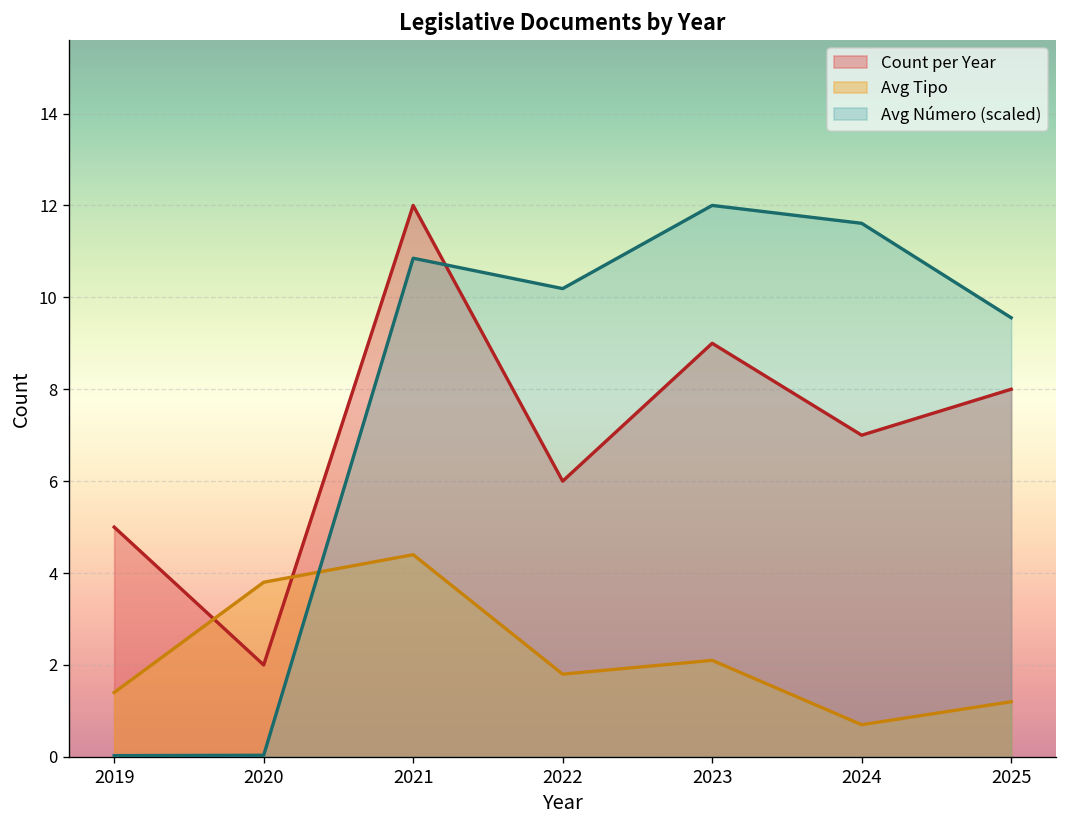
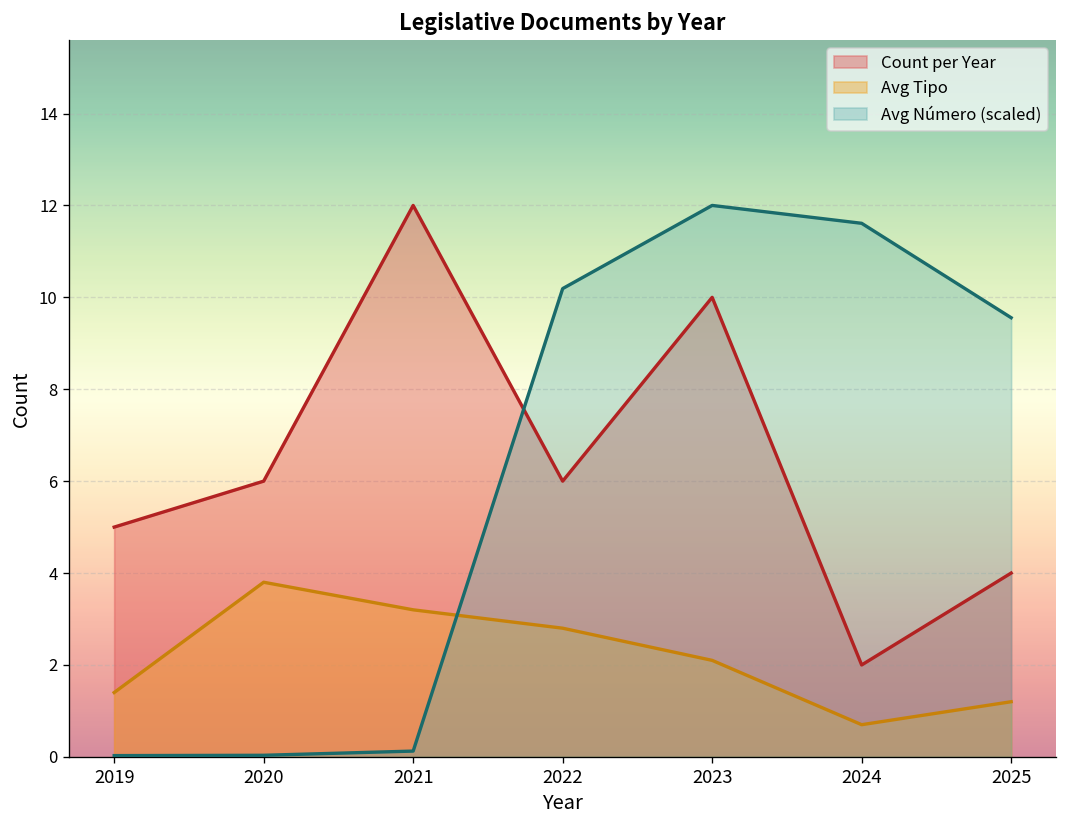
Count per Year, 2020: 2 -> 6
Avg Tipo, 2021: 4.4 -> 3.2
Avg Número (scaled), 2021: 10.9 -> 0.1
Avg Tipo, 2022: 1.8 -> 2.8
Count per Year, 2023: 9 -> 10
Count per Year, 2024: 7 -> 2
Count per Year, 2025: 8 -> 4
